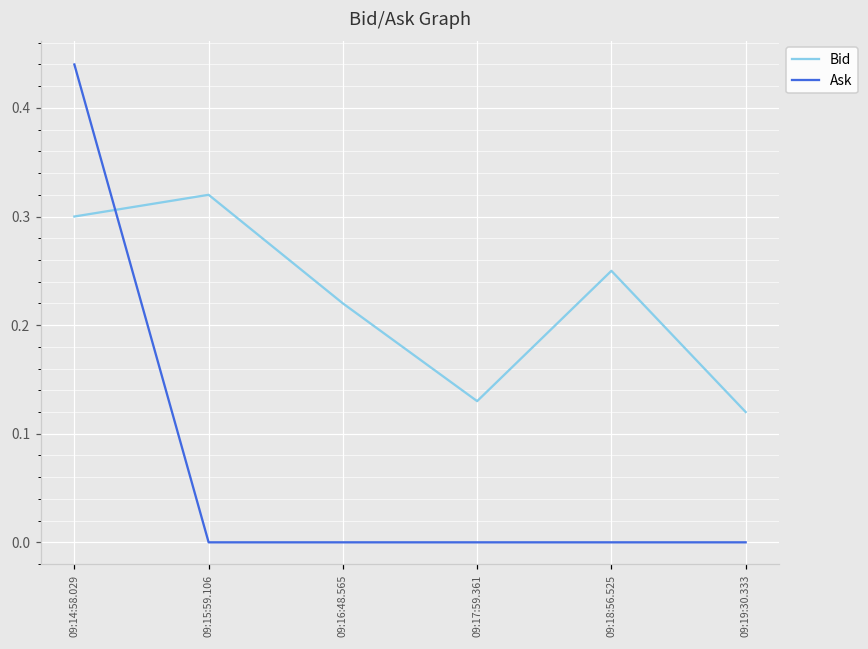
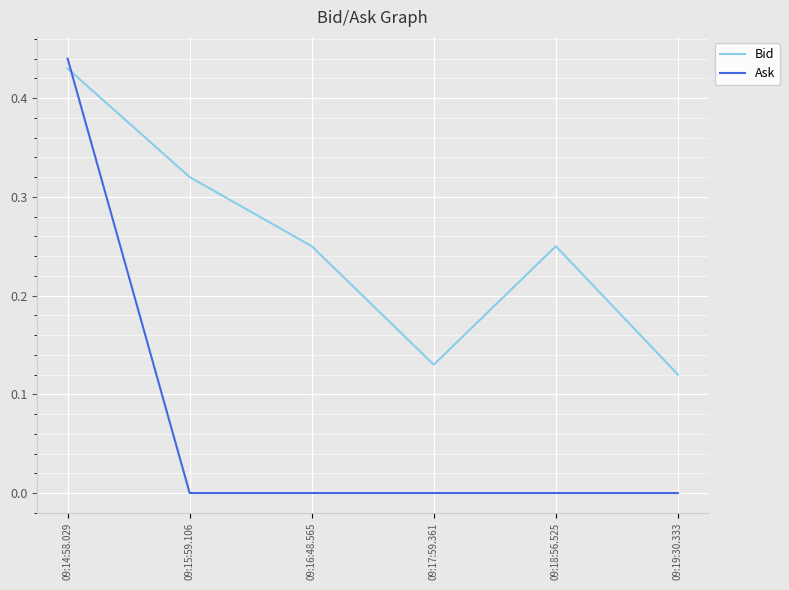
Bid, 09:14:58.029: 0.30 -> 0.43
Bid, 09:16:48.565: 0.22 -> 0.25
